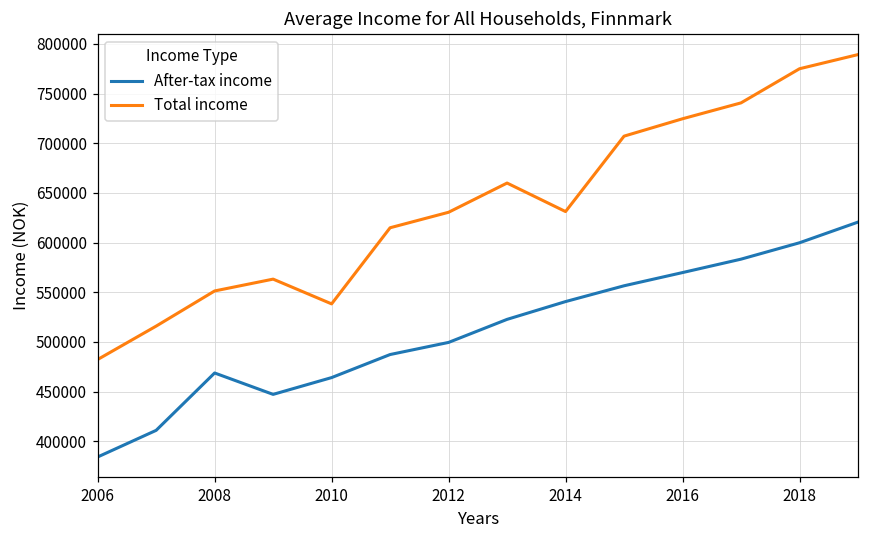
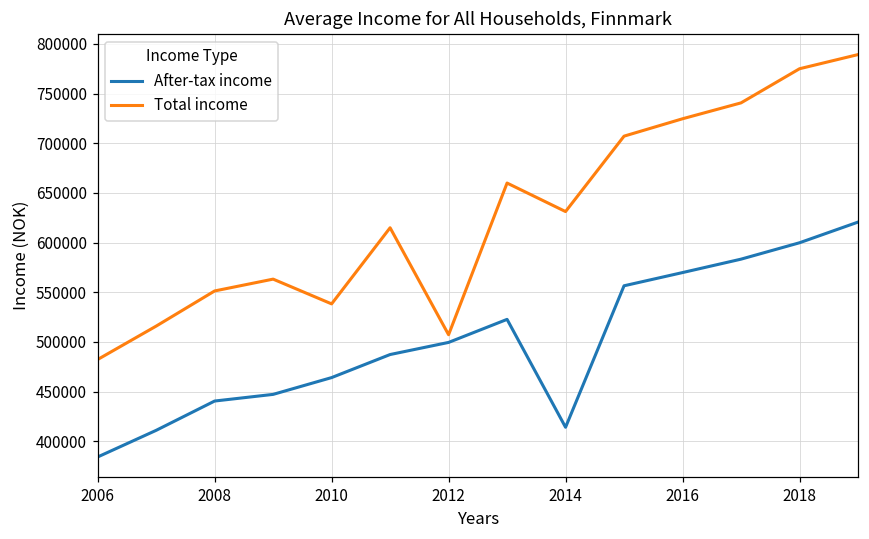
After-tax income, 2008: 470000 -> 440000
Total income, 2012: 630000 -> 510000
After-tax income, 2014: 540000 -> 410000
